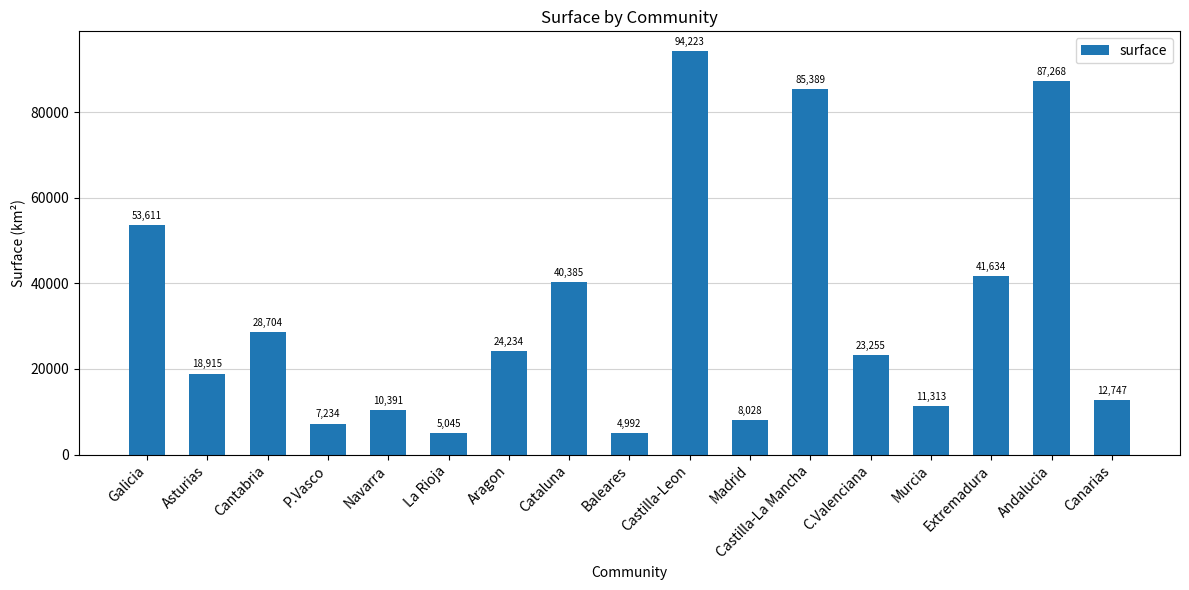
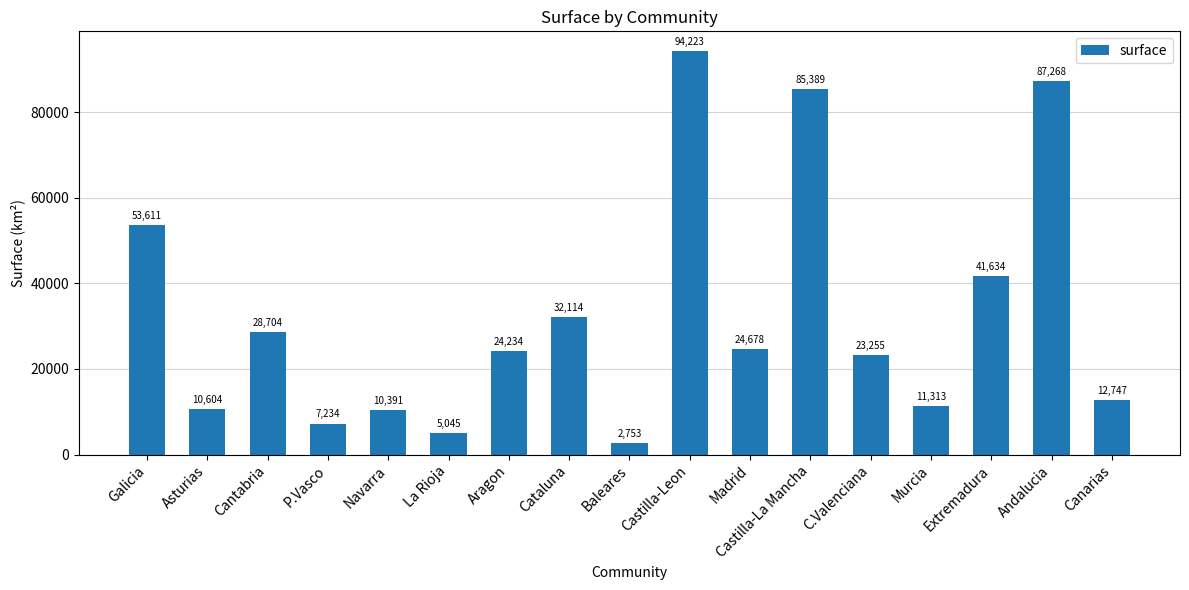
Asturias: 18,915 -> 10,604
Cataluna: 40,385 -> 32,114
Baleares: 4,992 -> 2,753
Madrid: 8,028 -> 24,678
